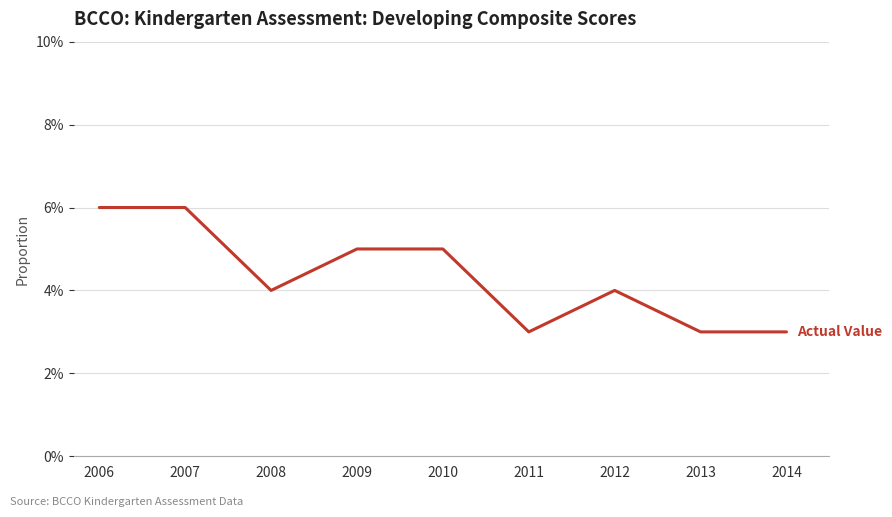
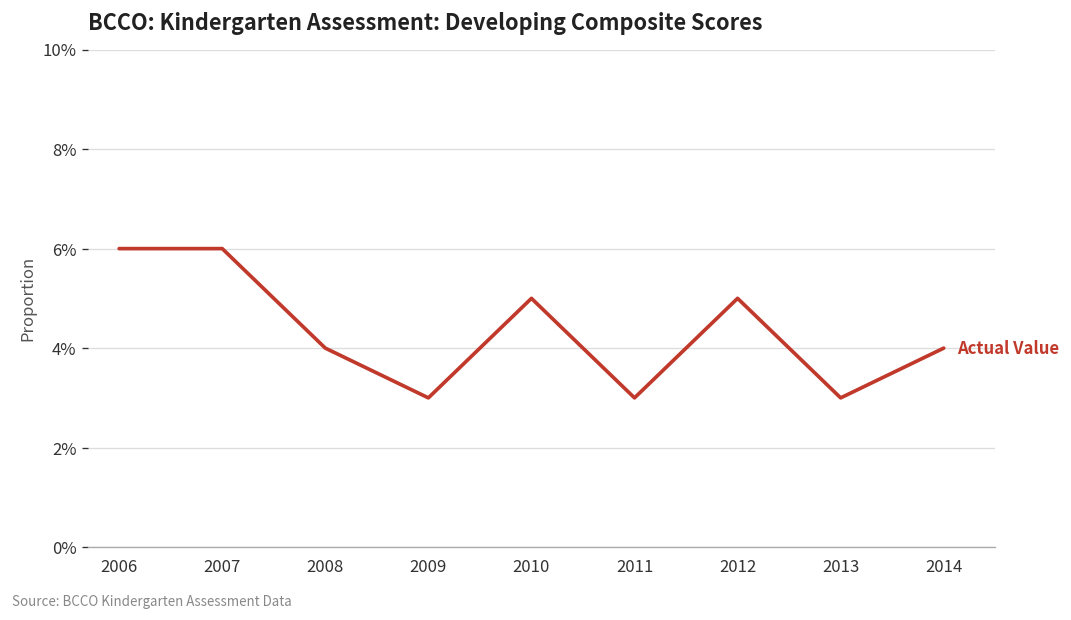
2009: 5.0% -> 3.0%
2012: 4.0% -> 5.0%
2014: 3.0% -> 4.0%
